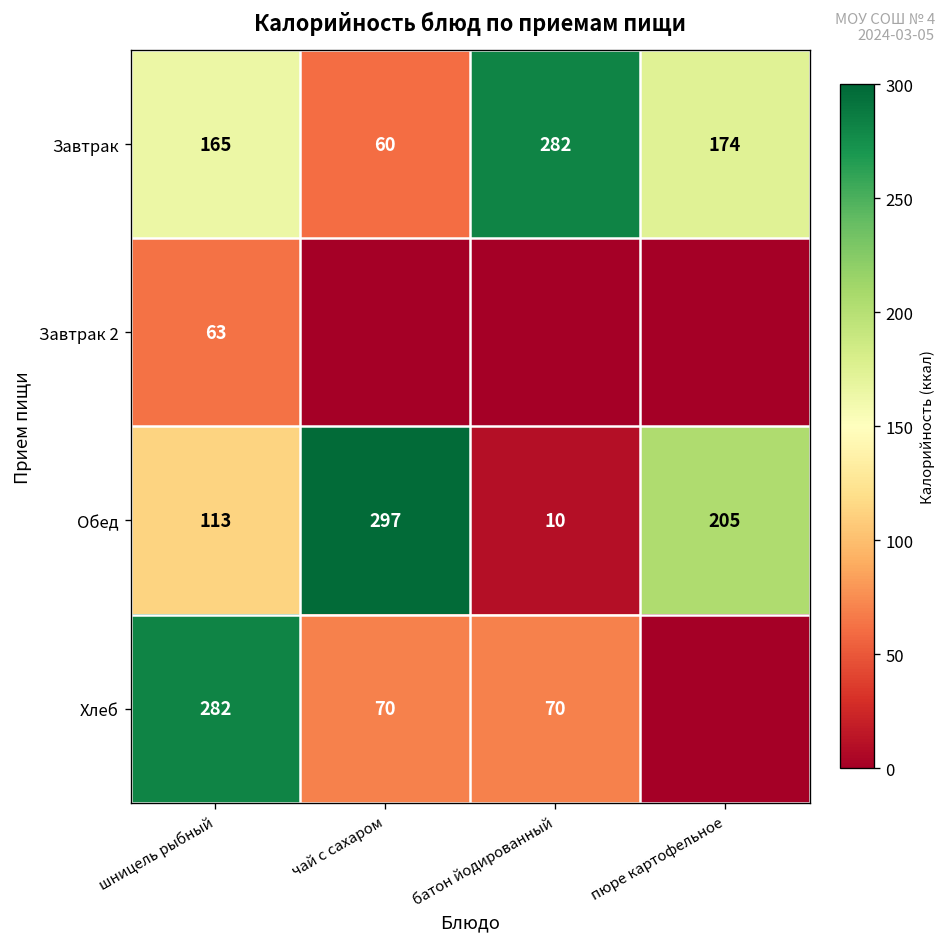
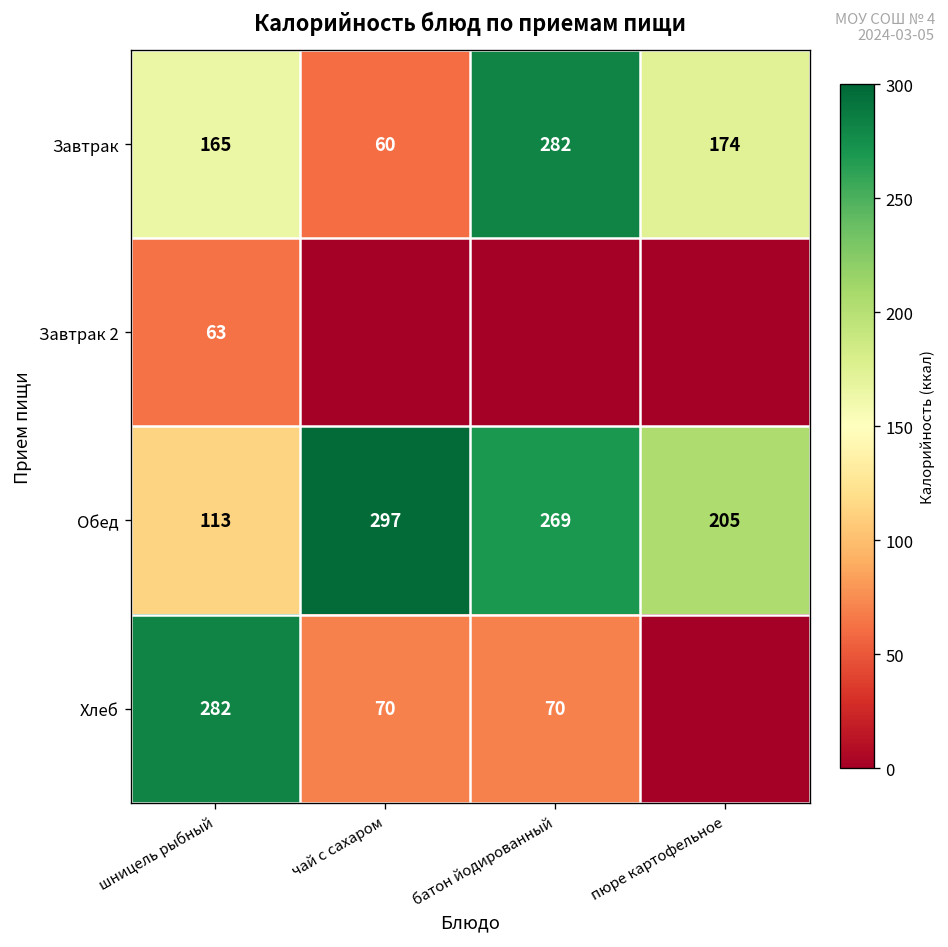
Обед, батон йодированный: 10 -> 269
